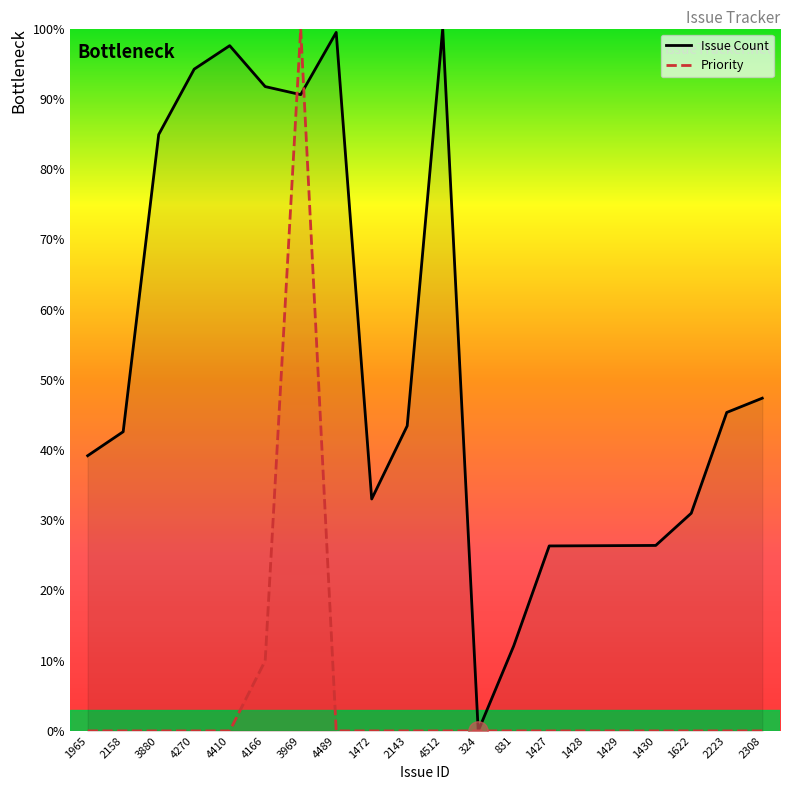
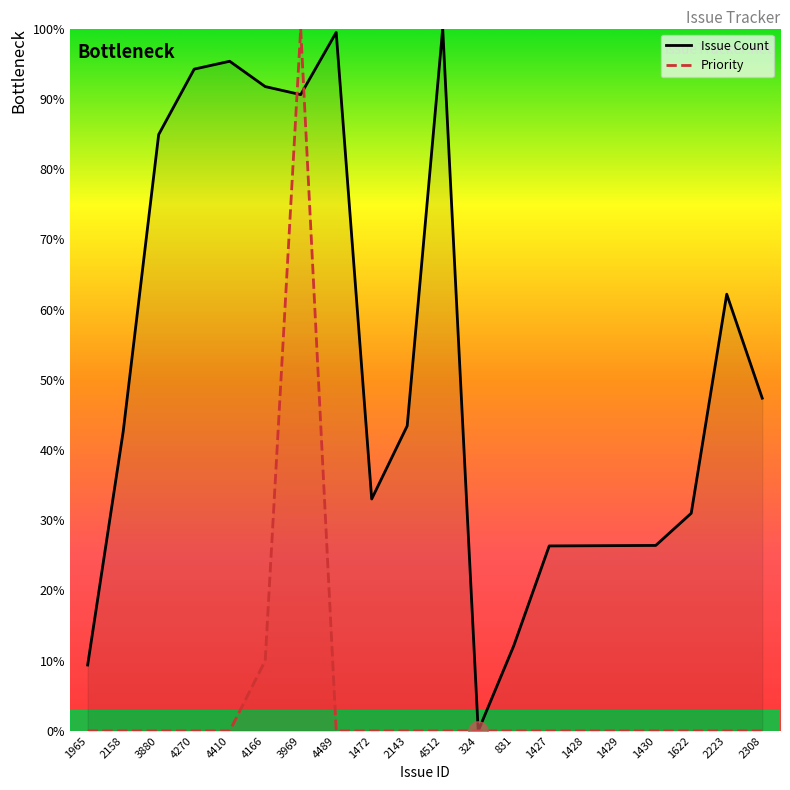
Issue Count, 1965: 39% -> 9%
Issue Count, 4410: 98% -> 95%
Issue Count, 2223: 45% -> 62%
